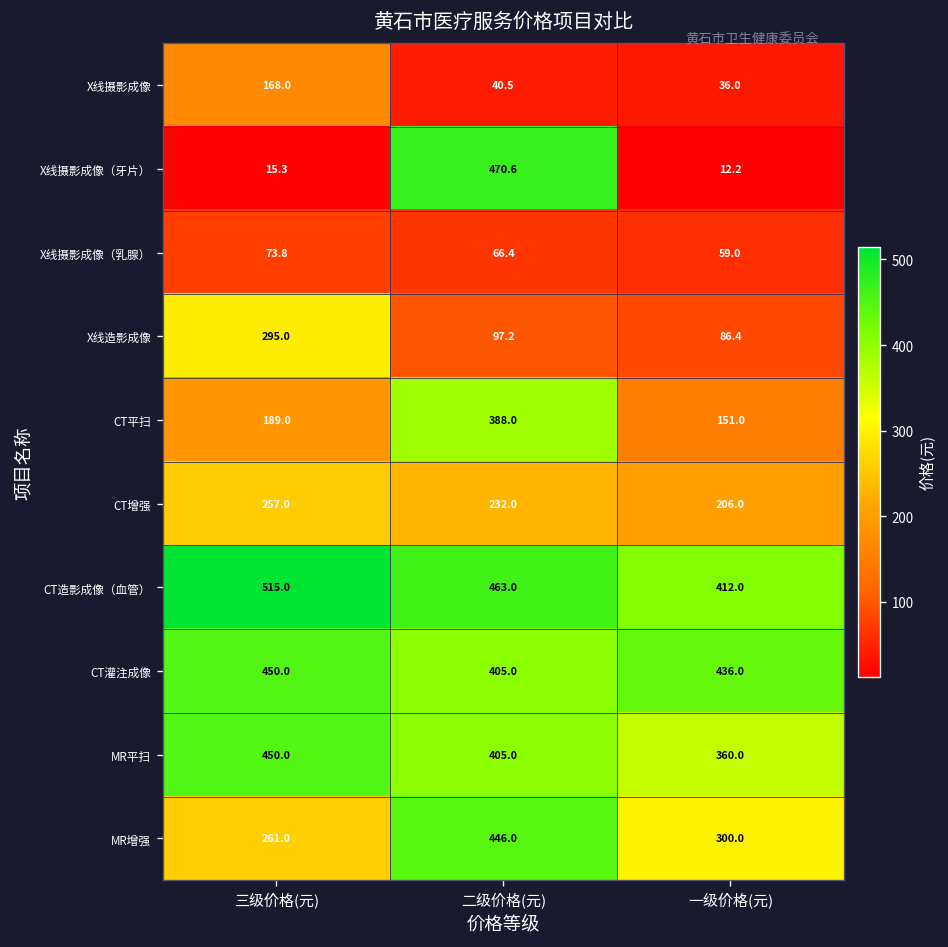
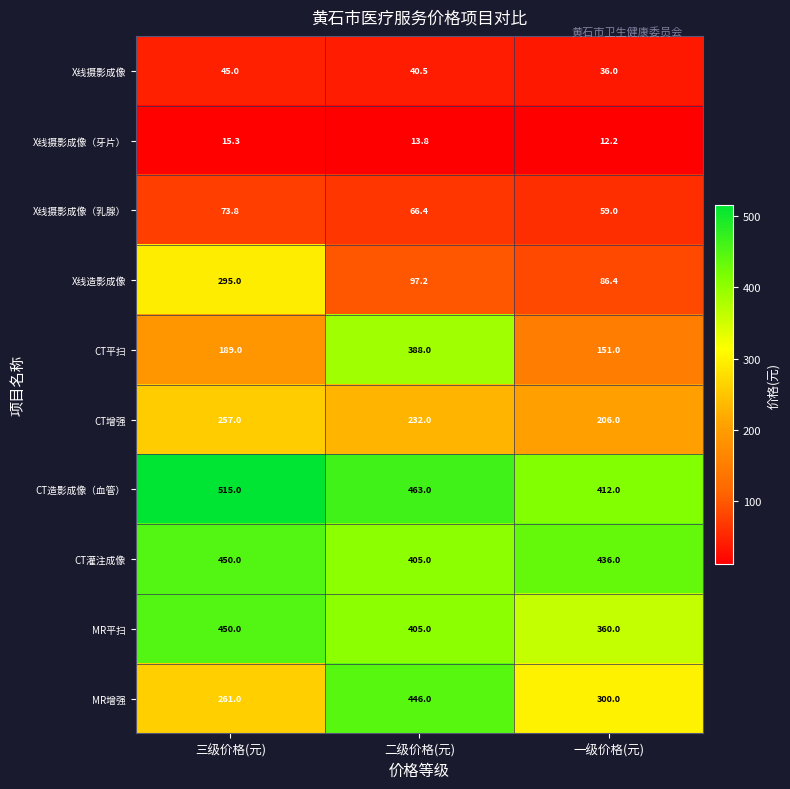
X线摄影成像, 三级价格(元): 168.0 -> 45.0
X线摄影成像（牙片）, 二级价格(元): 470.6 -> 13.8
